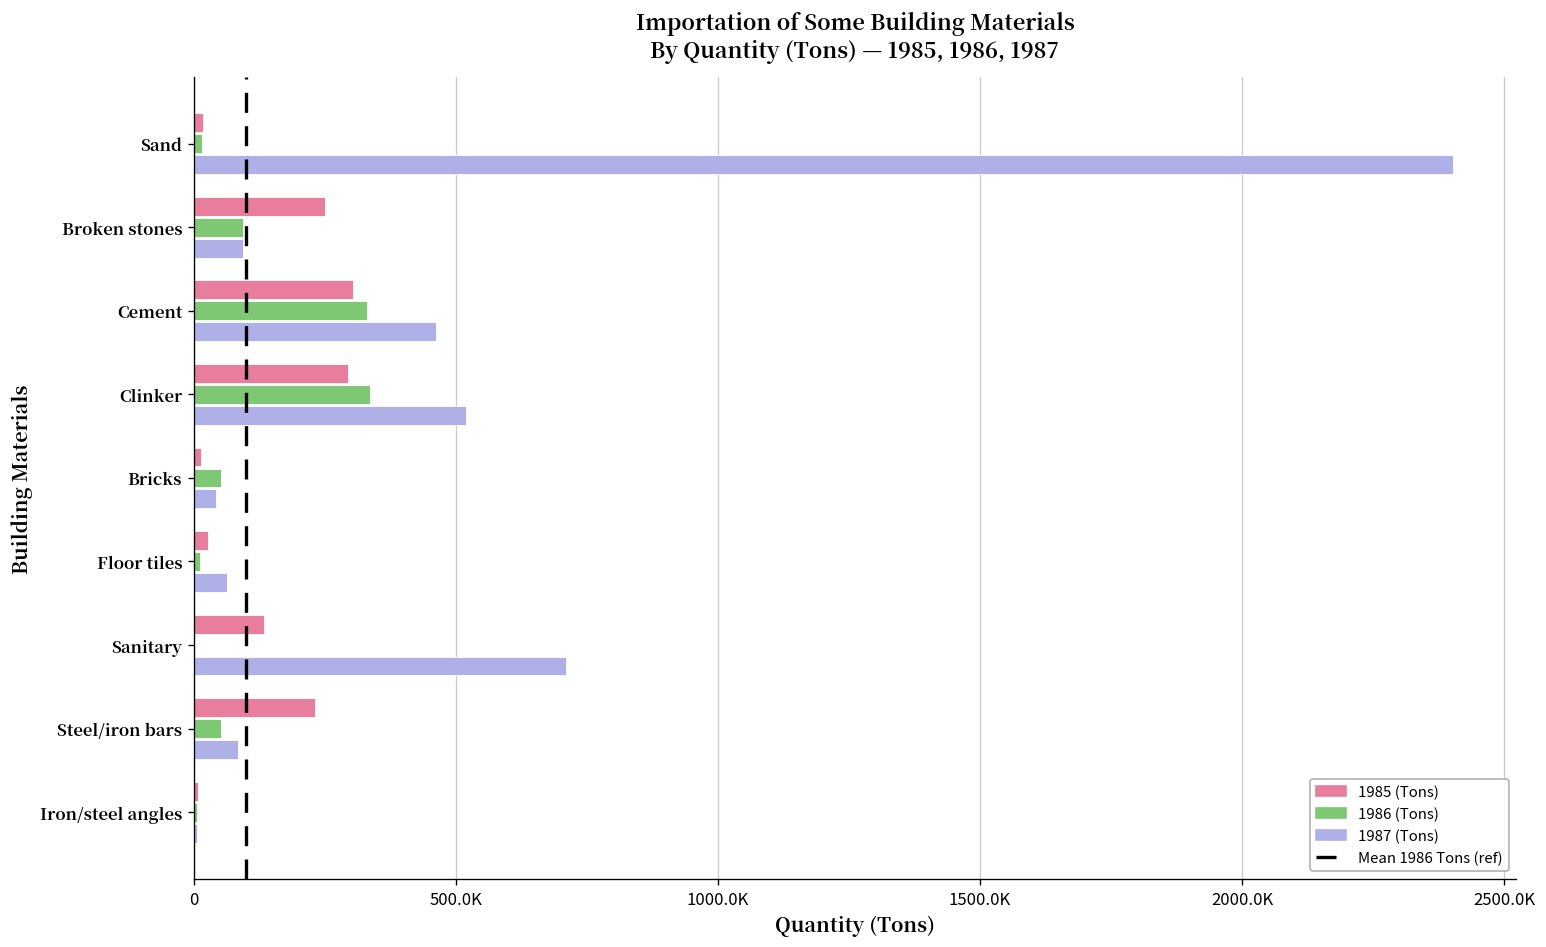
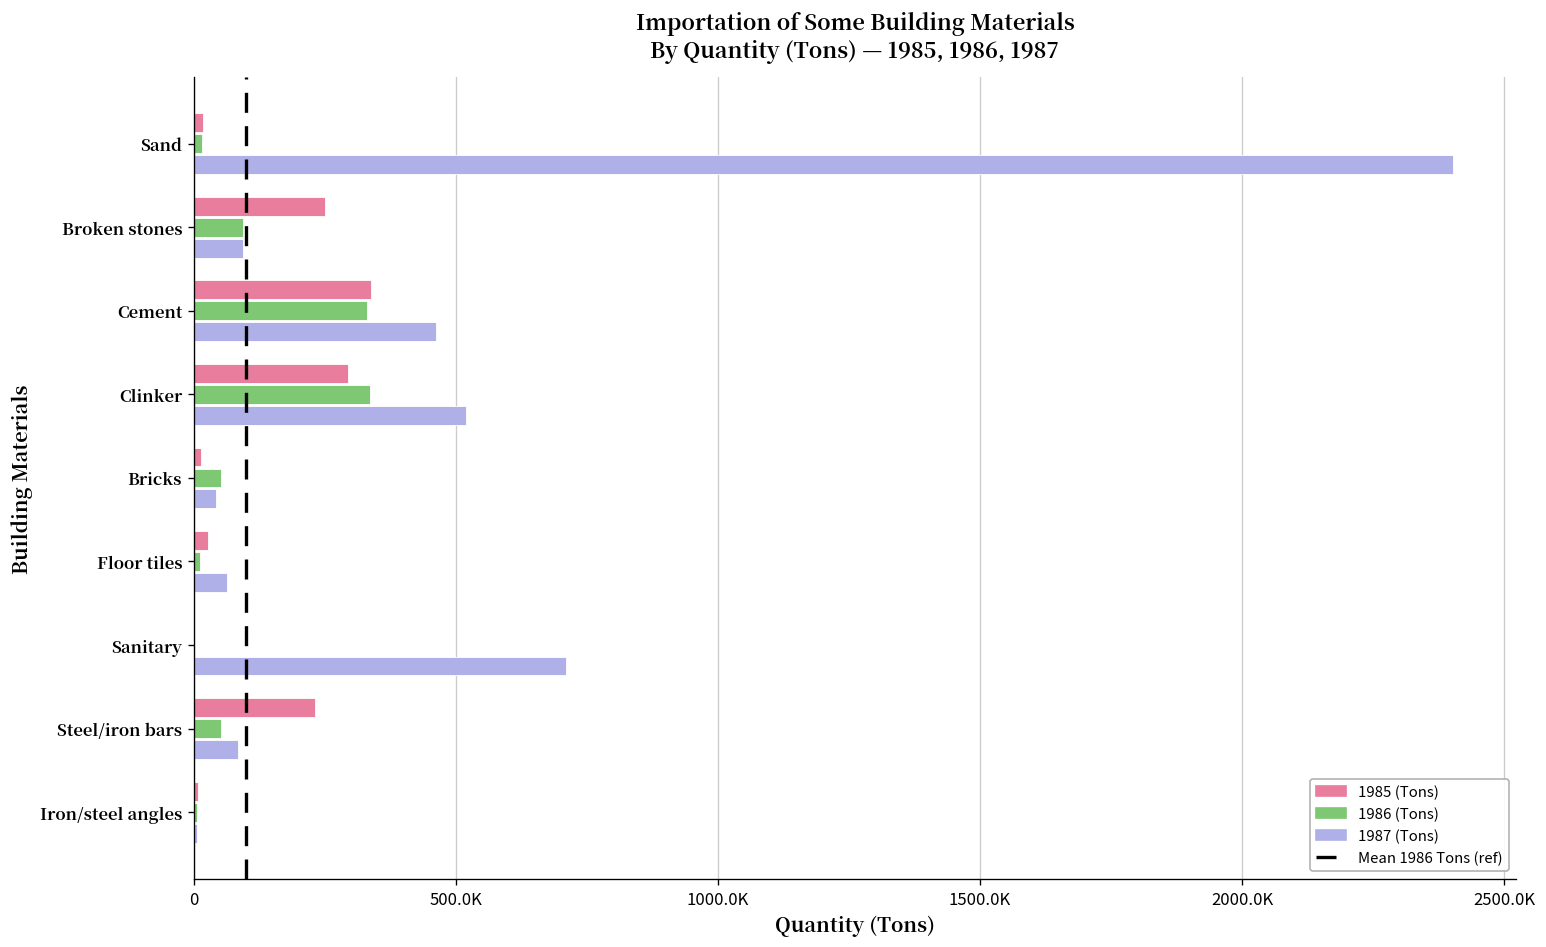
1985 (Tons), Cement: 300000 -> 340000
1985 (Tons), Sanitary: 130000 -> 0
